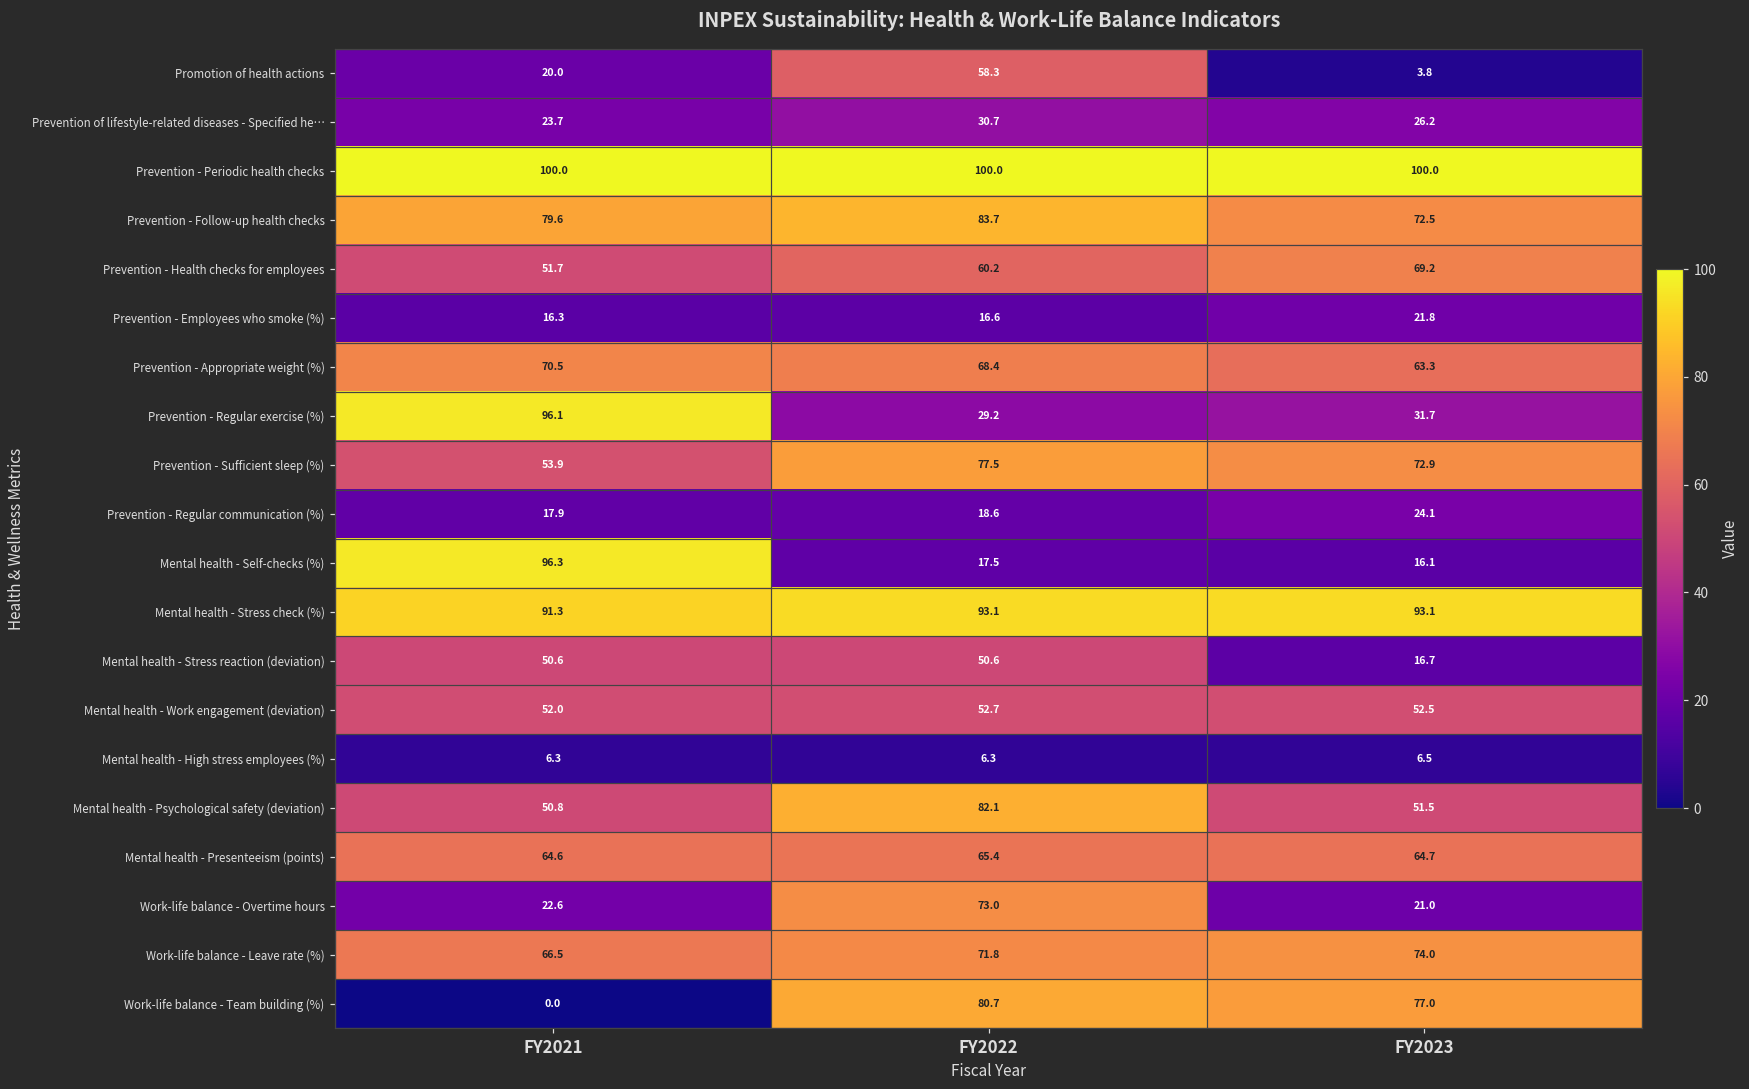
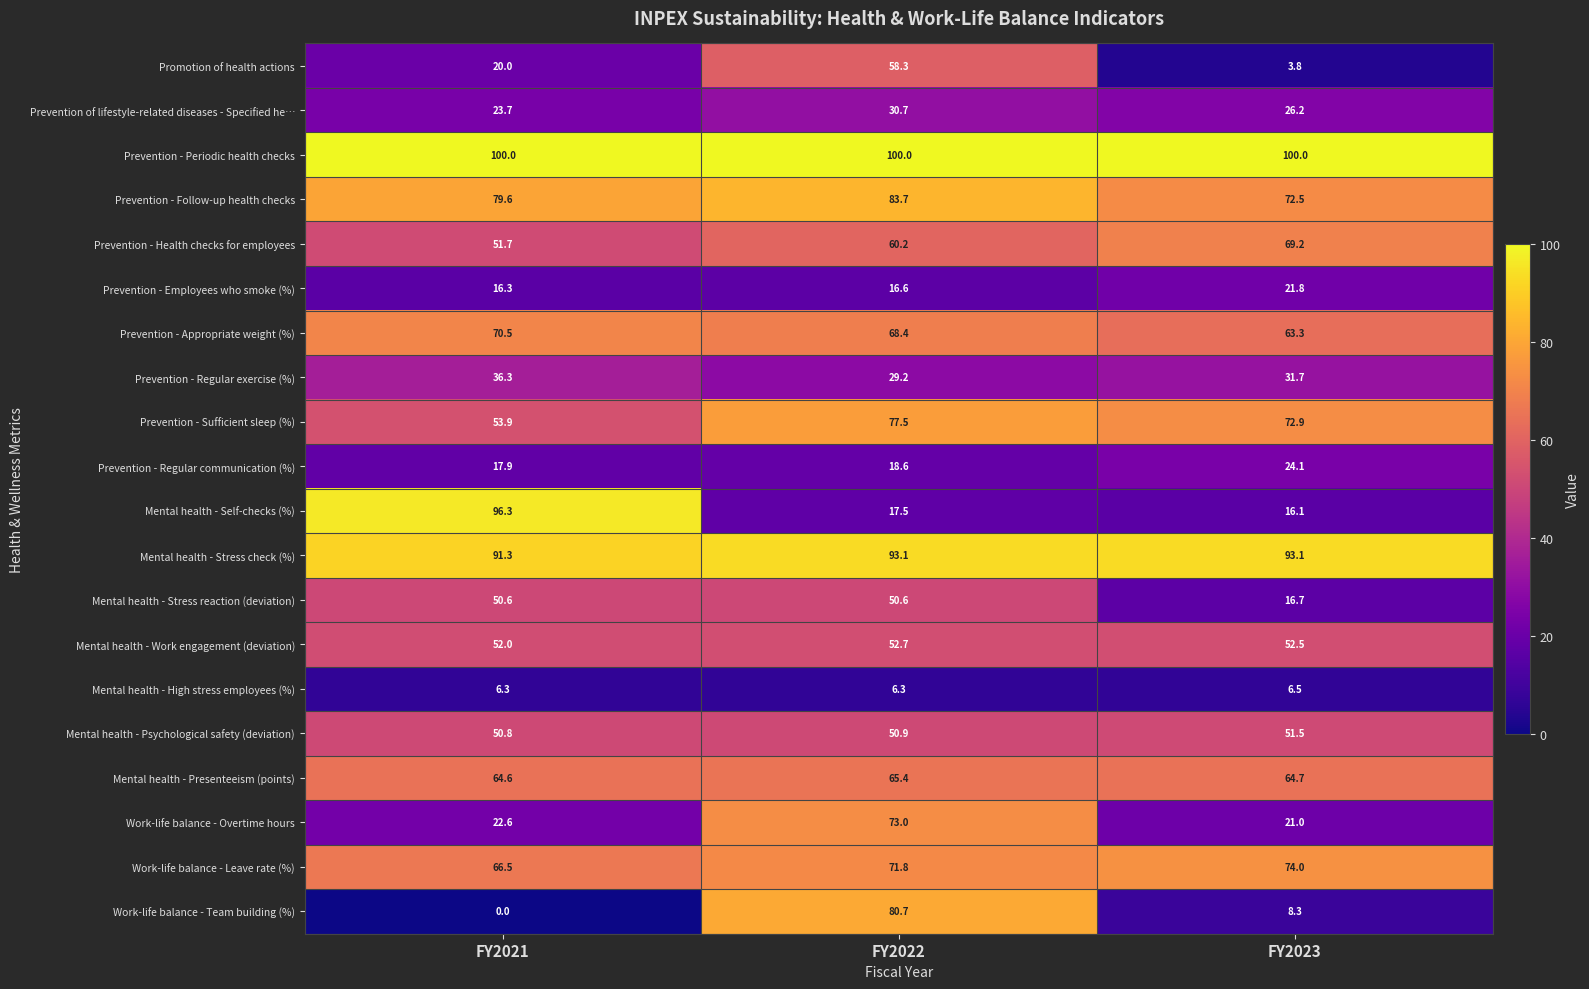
Prevention - Regular exercise (%), FY2021: 96.1 -> 36.3
Mental health - Psychological safety (deviation), FY2022: 82.1 -> 50.9
Work-life balance - Team building (%), FY2023: 77.0 -> 8.3
